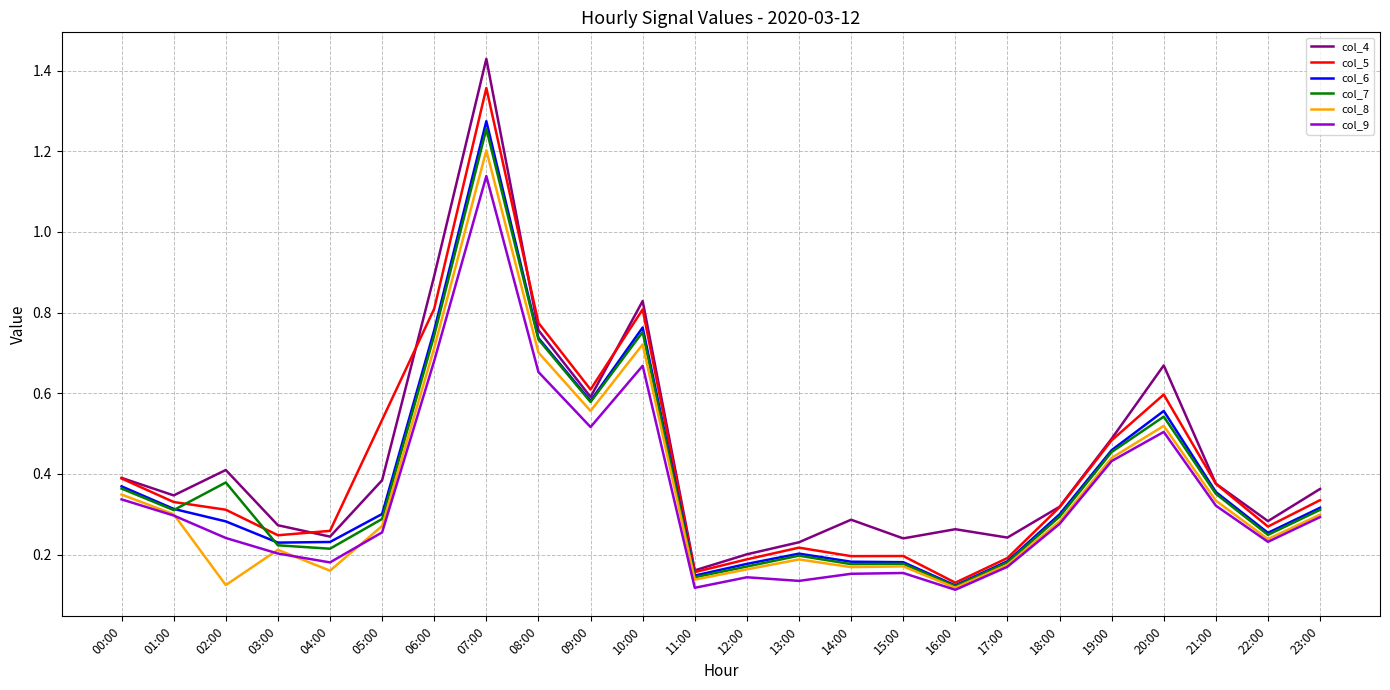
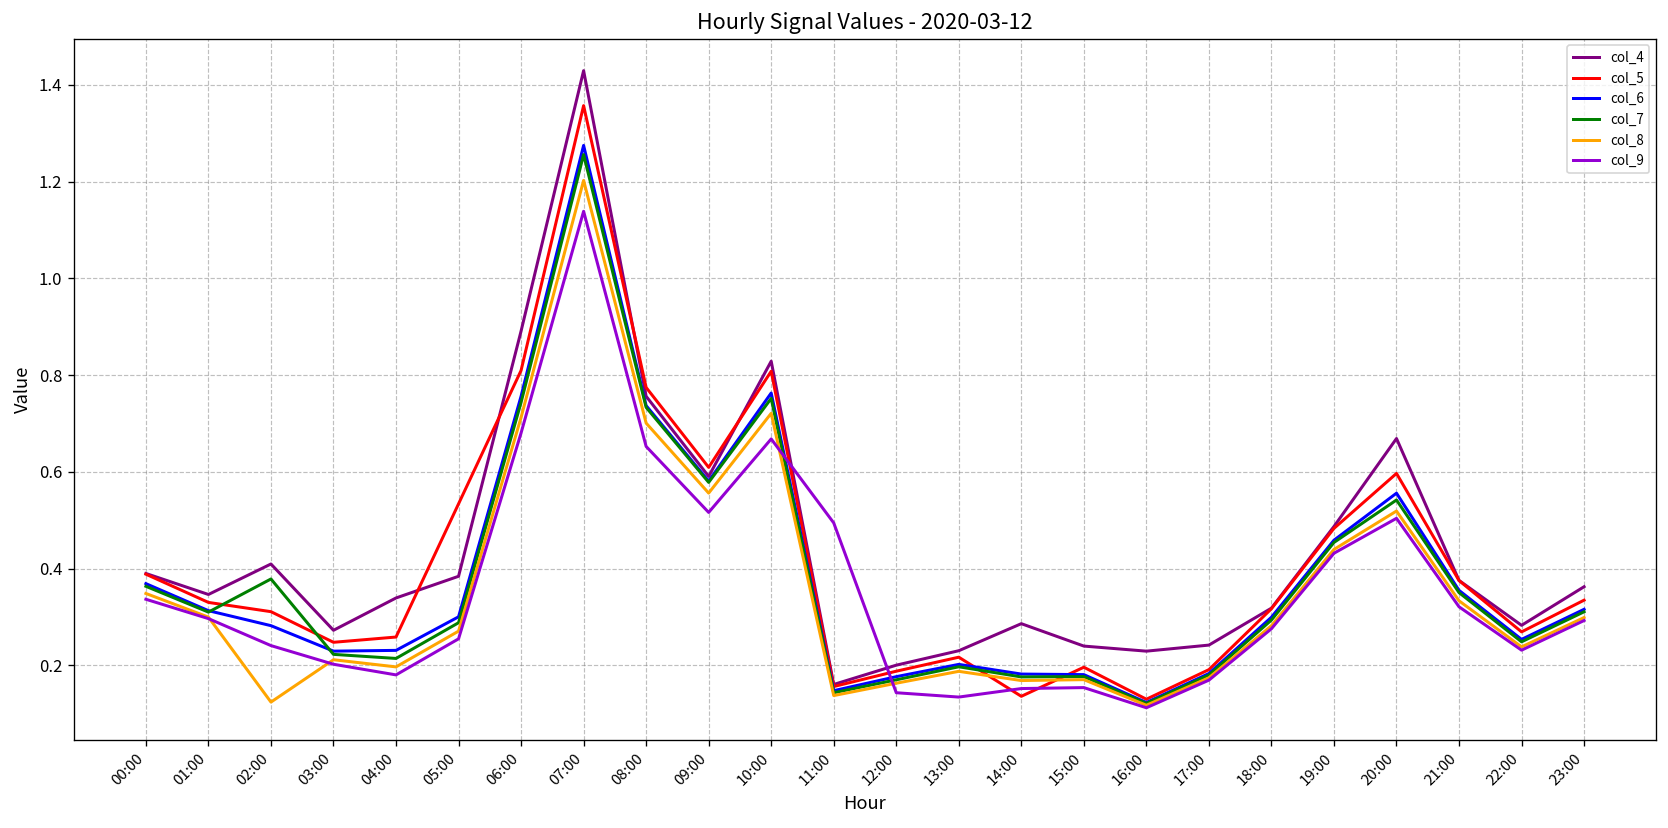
col_4, 04:00: 0.24 -> 0.34
col_8, 04:00: 0.16 -> 0.20
col_9, 11:00: 0.12 -> 0.49
col_5, 14:00: 0.20 -> 0.14
col_4, 16:00: 0.26 -> 0.23
